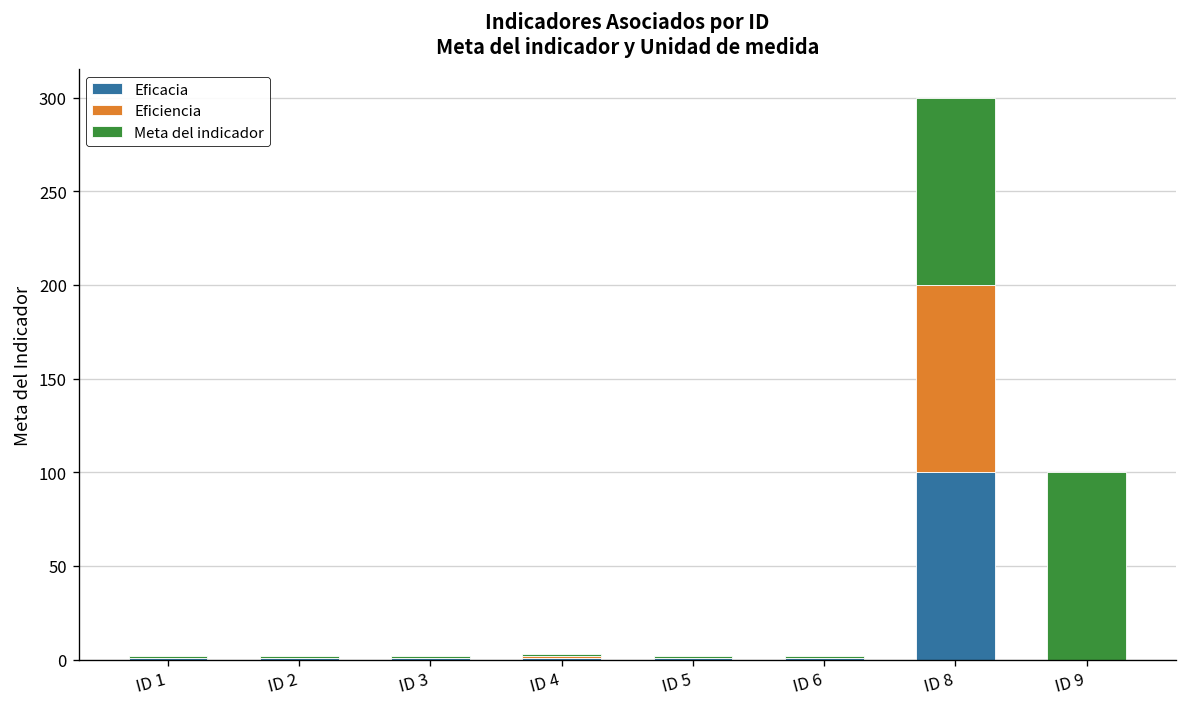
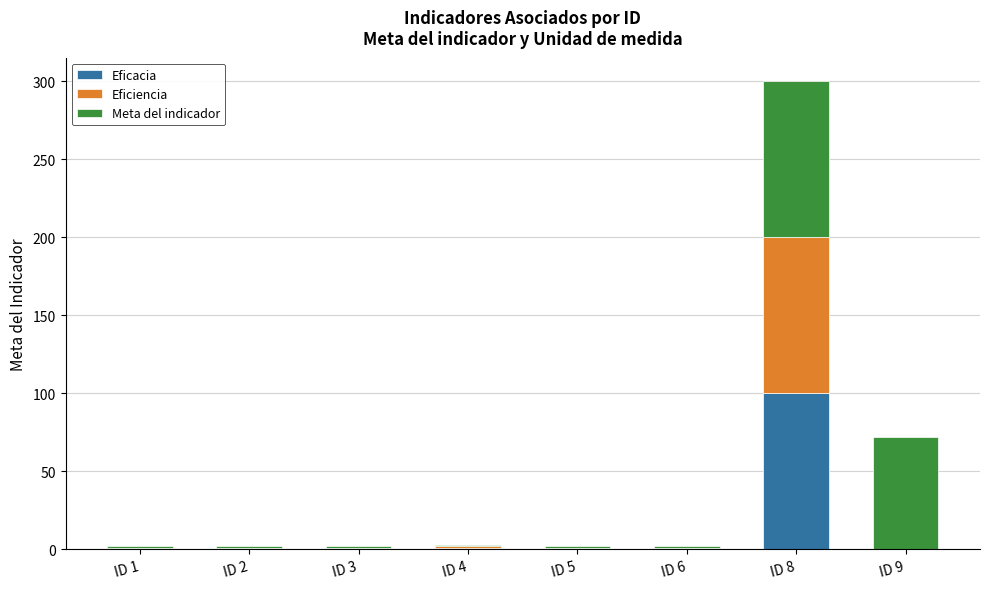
Meta del indicador, ID 9: 100 -> 72
